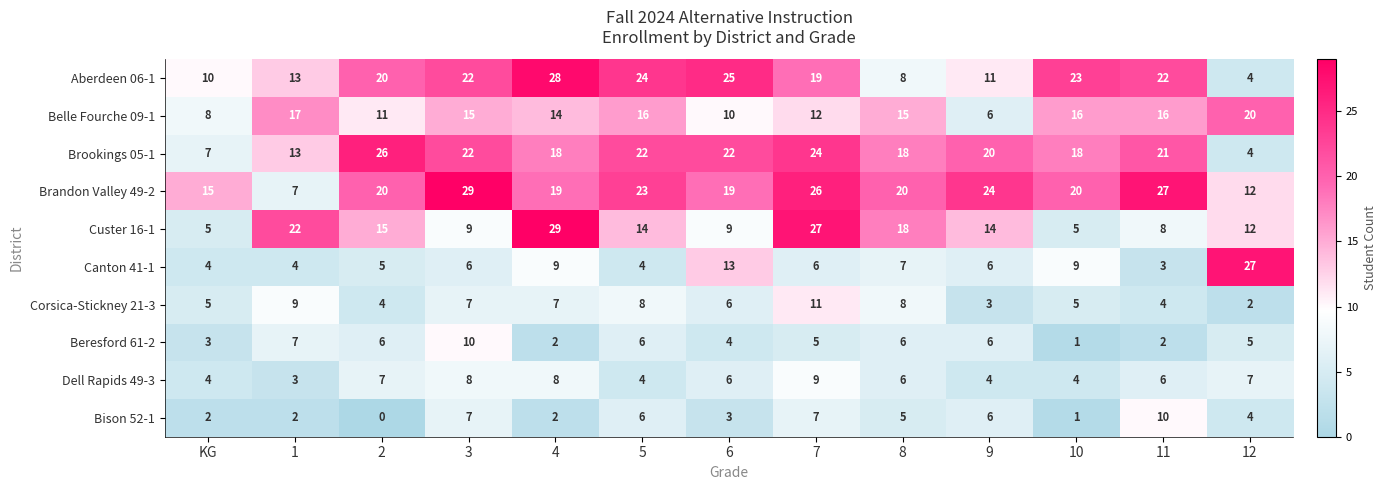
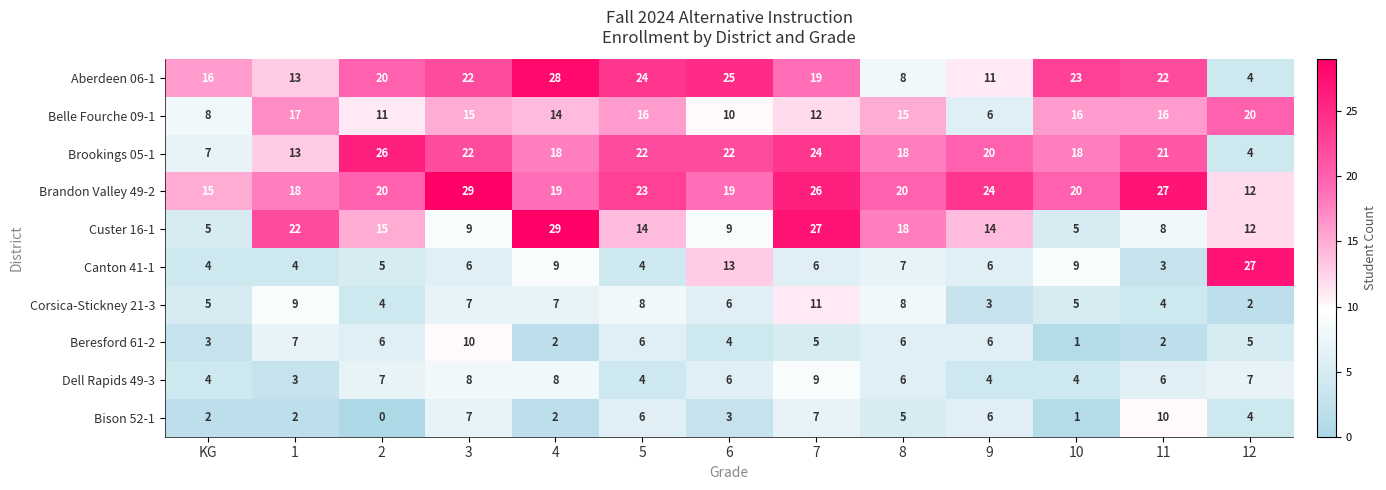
Aberdeen 06-1, KG: 10 -> 16
Brandon Valley 49-2, 1: 7 -> 18
